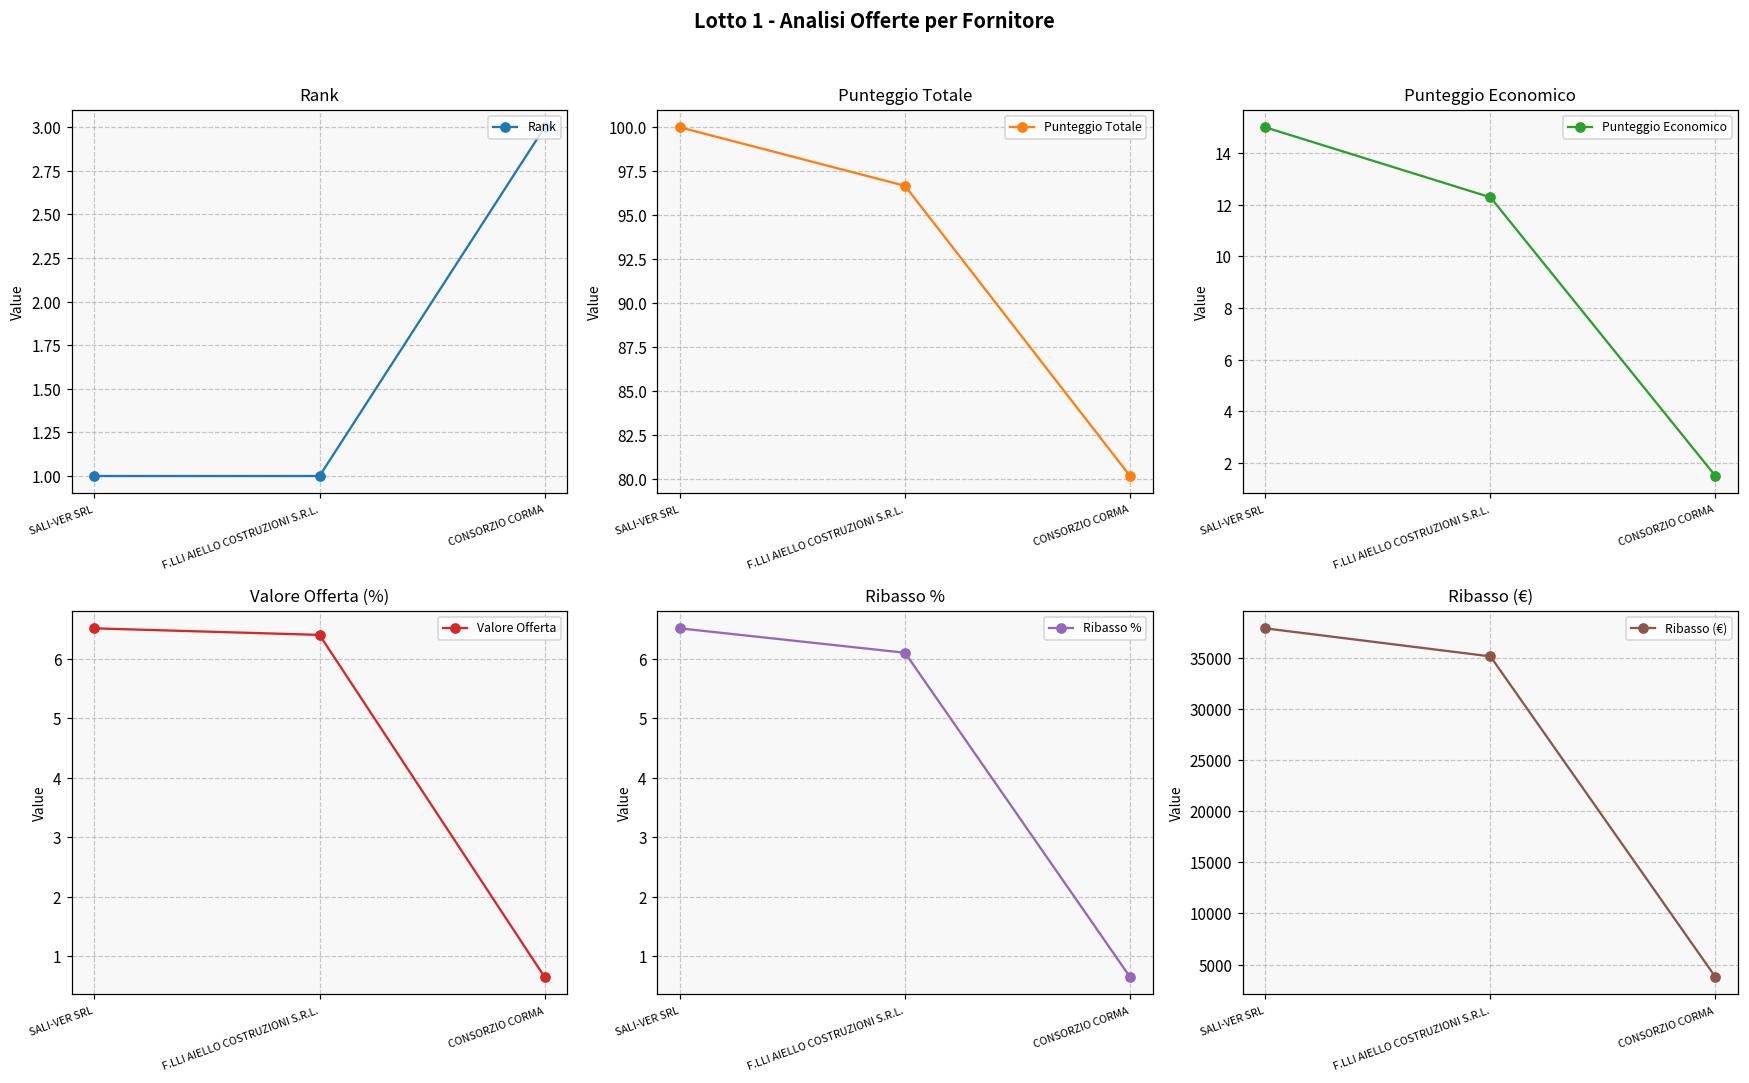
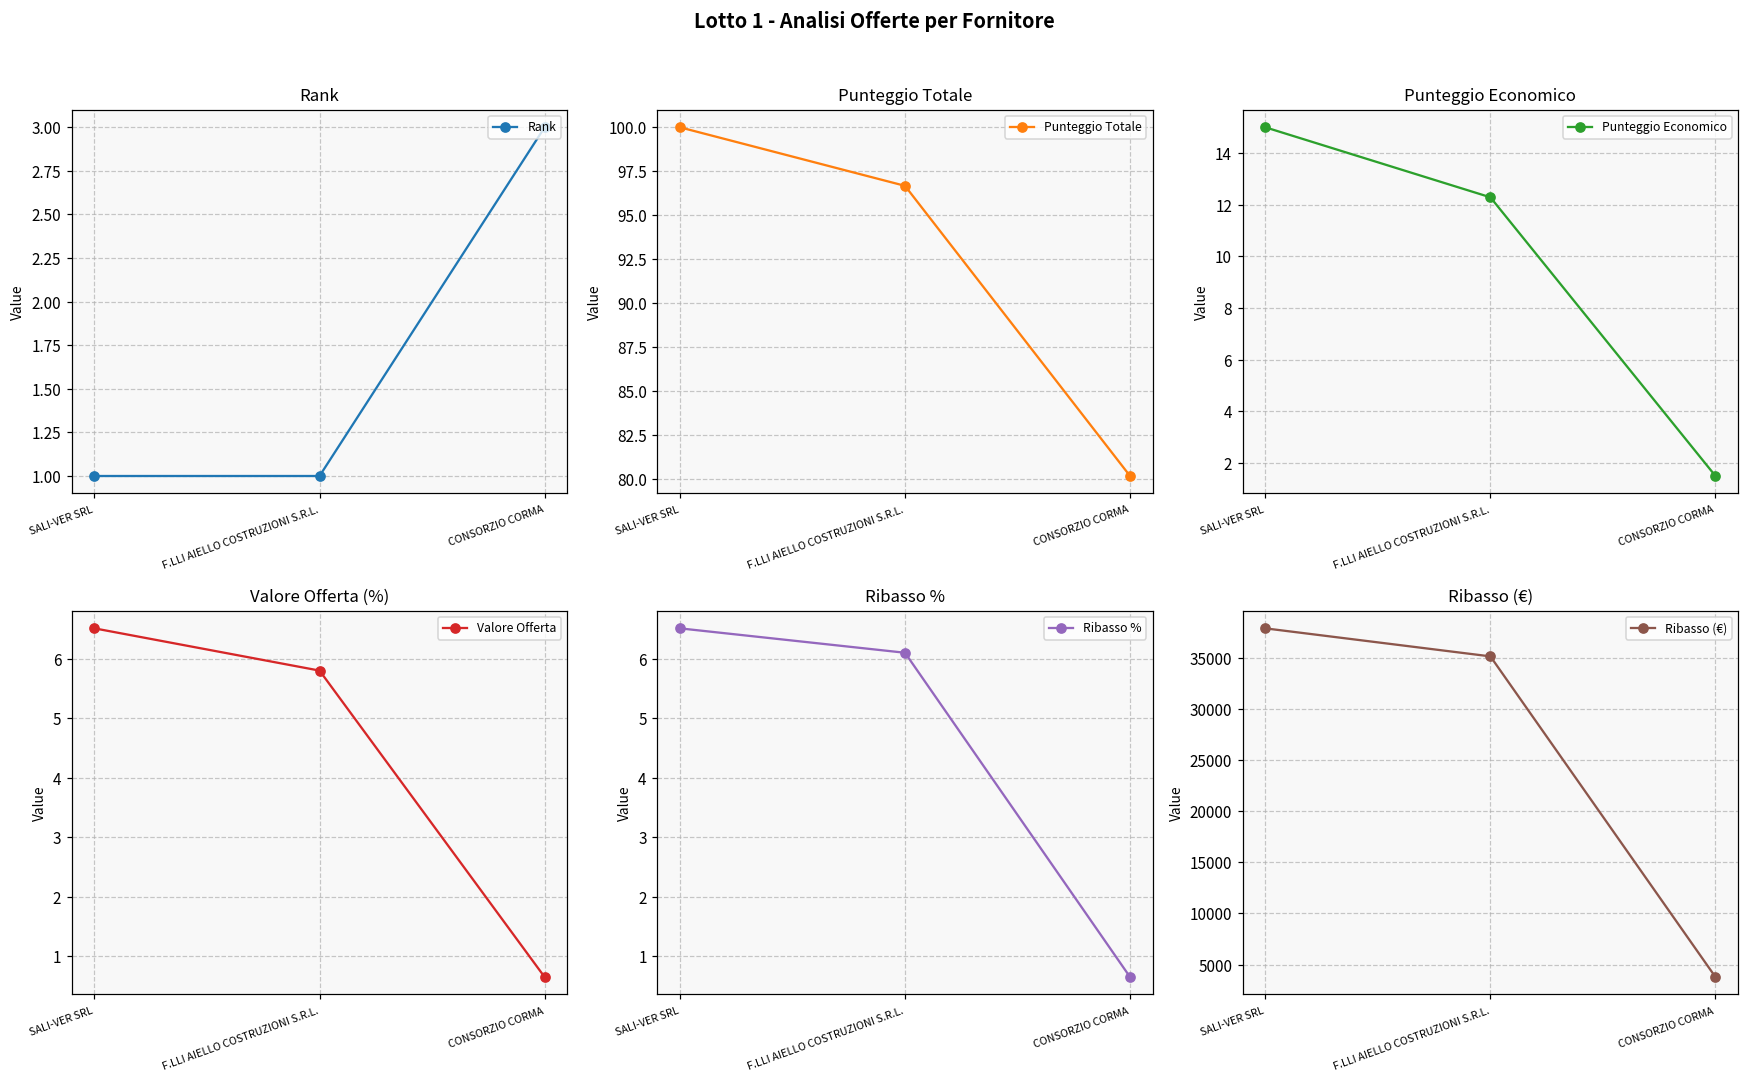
Valore Offerta (%), F.LLI AIELLO COSTRUZIONI S.R.L.: 6.4 -> 5.8
